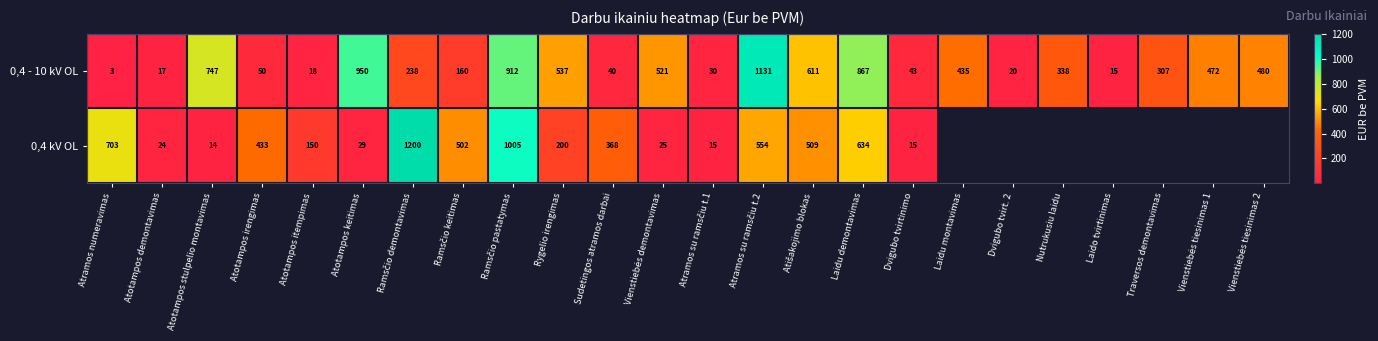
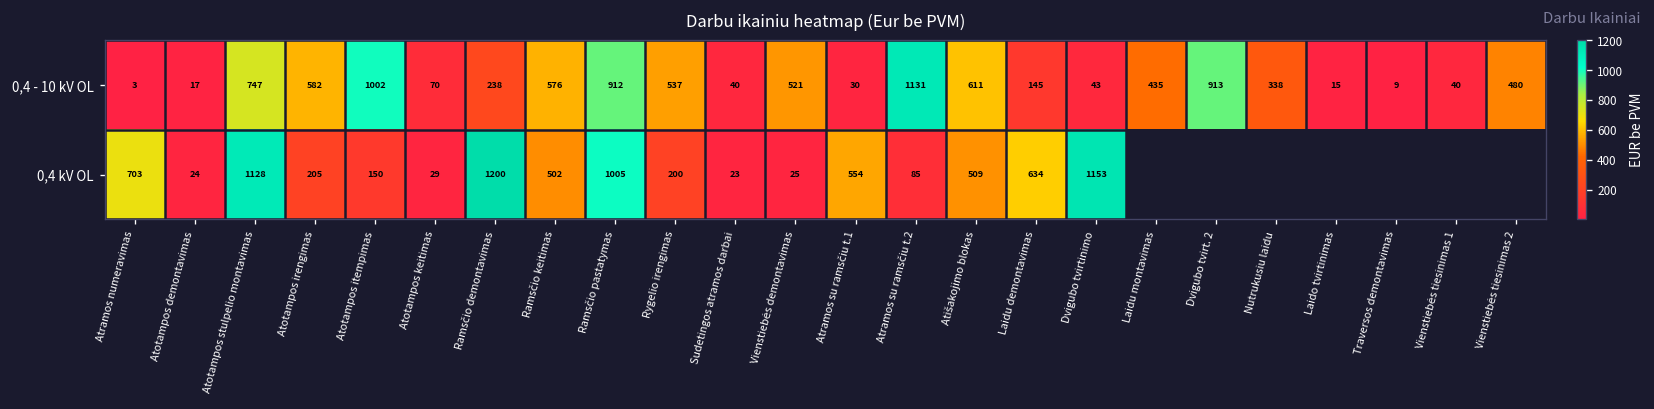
0,4 - 10 kV OL, Atotampos irengimas: 50 -> 582
0,4 - 10 kV OL, Atotampos itempimas: 18 -> 1002
0,4 - 10 kV OL, Atotampos keitimas: 950 -> 70
0,4 - 10 kV OL, Ramsčio keitimas: 160 -> 576
0,4 - 10 kV OL, Laidu demontavimas: 867 -> 145
0,4 - 10 kV OL, Dvigubo tvirt. 2: 20 -> 913
0,4 - 10 kV OL, Traversos demontavimas: 307 -> 9
0,4 - 10 kV OL, Vienstiebės tiesinimas 1: 472 -> 40
0,4 kV OL, Atotampos stulpelio montavimas: 14 -> 1128
0,4 kV OL, Atotampos irengimas: 433 -> 205
0,4 kV OL, Sudetingos atramos darbai: 368 -> 23
0,4 kV OL, Atramos su ramsčiu t.1: 15 -> 554
0,4 kV OL, Atramos su ramsčiu t.2: 554 -> 85
0,4 kV OL, Dvigubo tvirtinimo: 15 -> 1153
